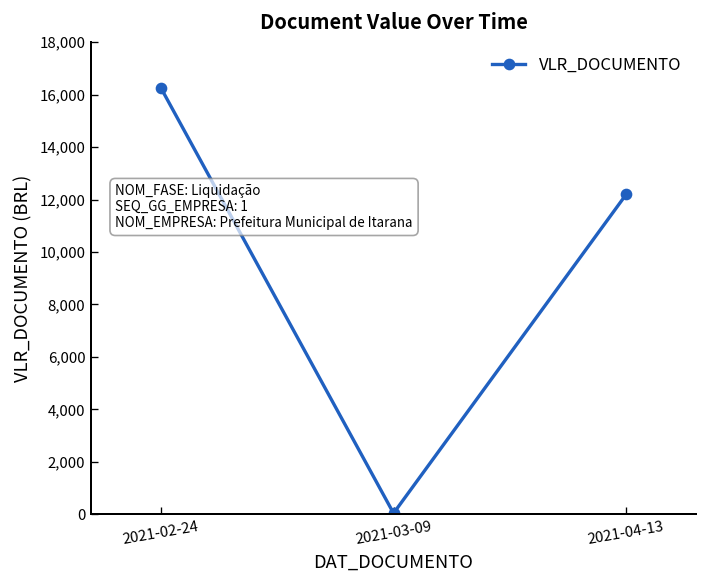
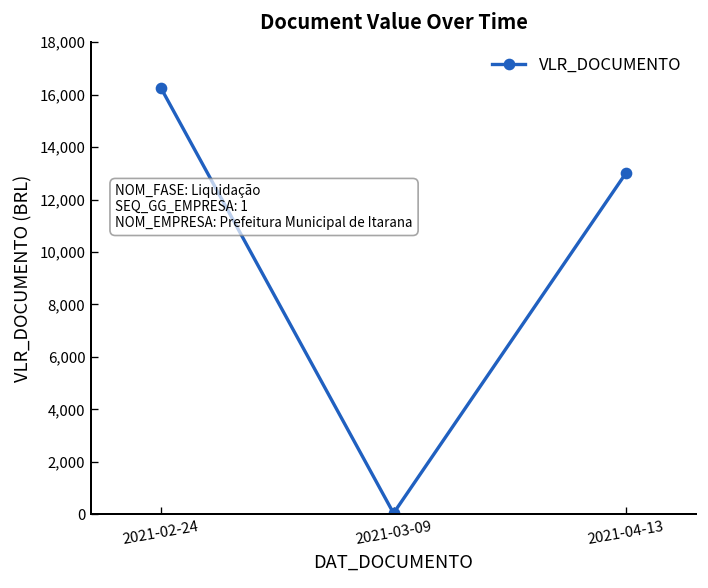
2021-04-13: 12,200 -> 13,000
